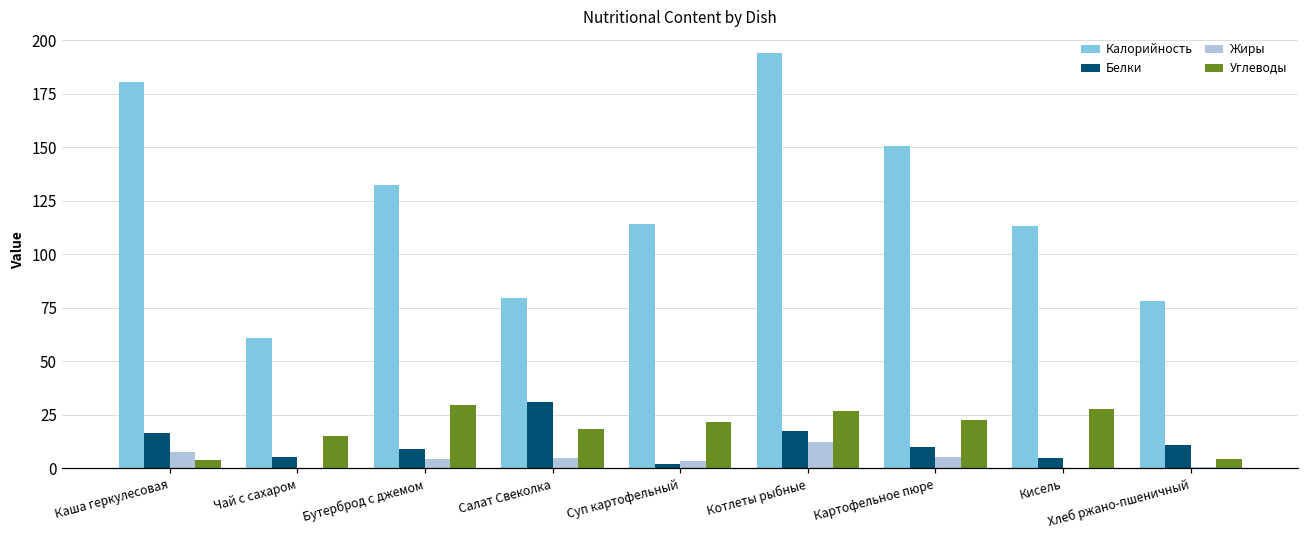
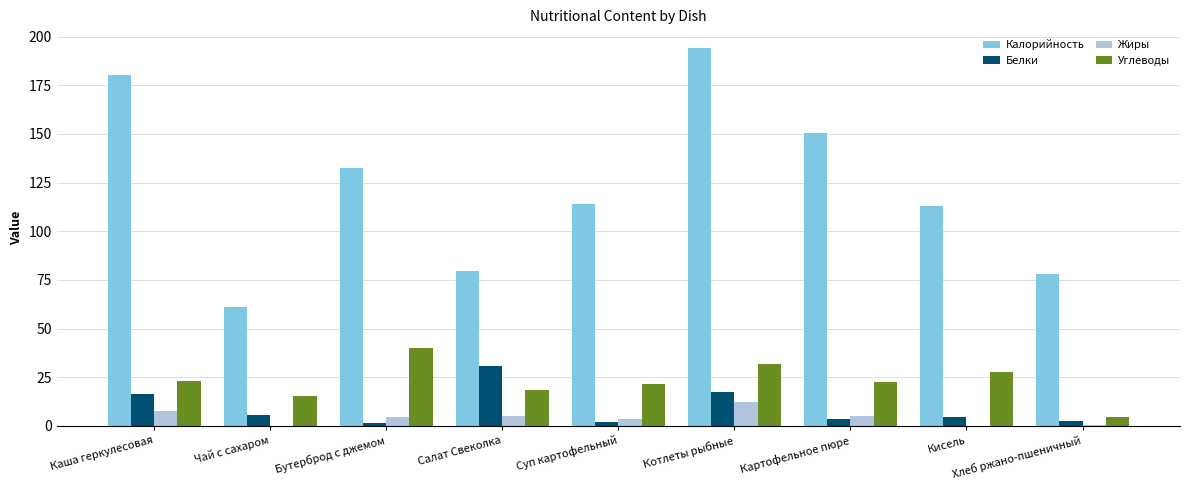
Углеводы, Каша геркулесовая: 4 -> 23
Белки, Бутерброд с джемом: 9 -> 1
Углеводы, Бутерброд с джемом: 30 -> 40
Углеводы, Котлеты рыбные: 27 -> 32
Белки, Картофельное пюре: 10 -> 3
Белки, Хлеб ржано-пшеничный: 11 -> 3
